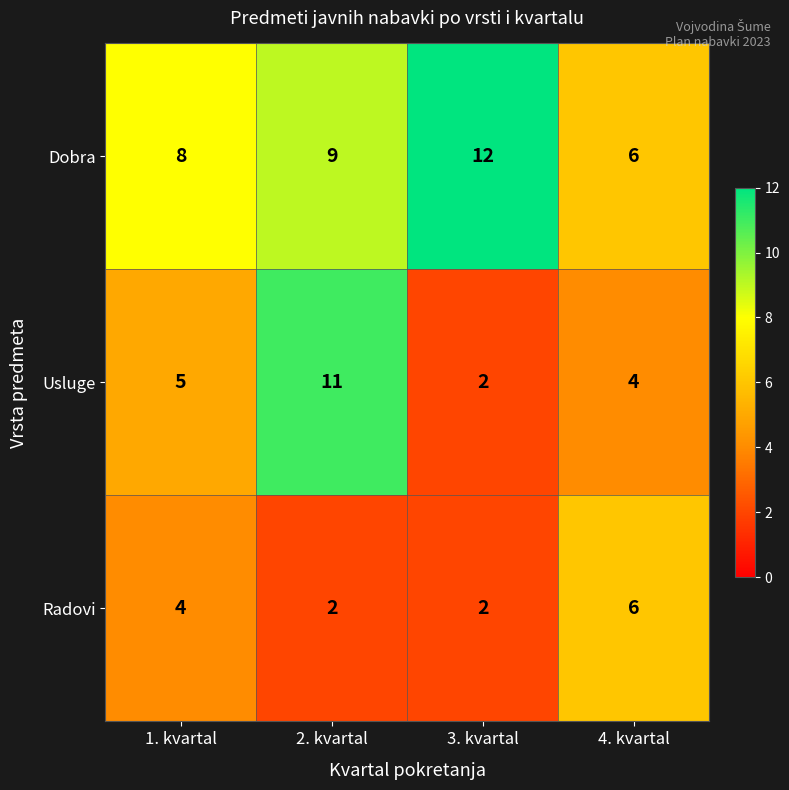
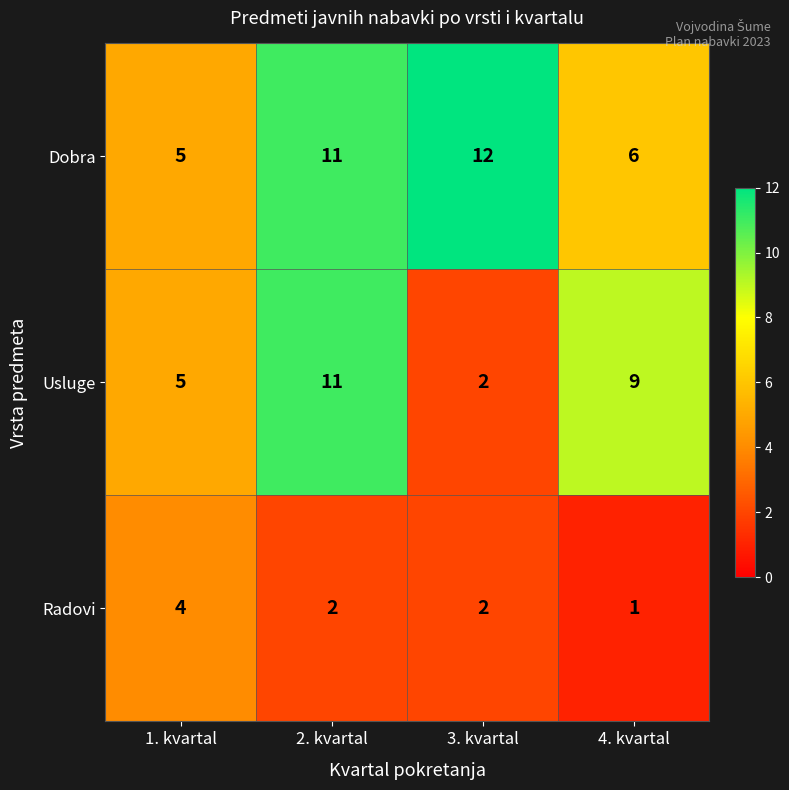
Dobra, 1. kvartal: 8 -> 5
Dobra, 2. kvartal: 9 -> 11
Usluge, 4. kvartal: 4 -> 9
Radovi, 4. kvartal: 6 -> 1
